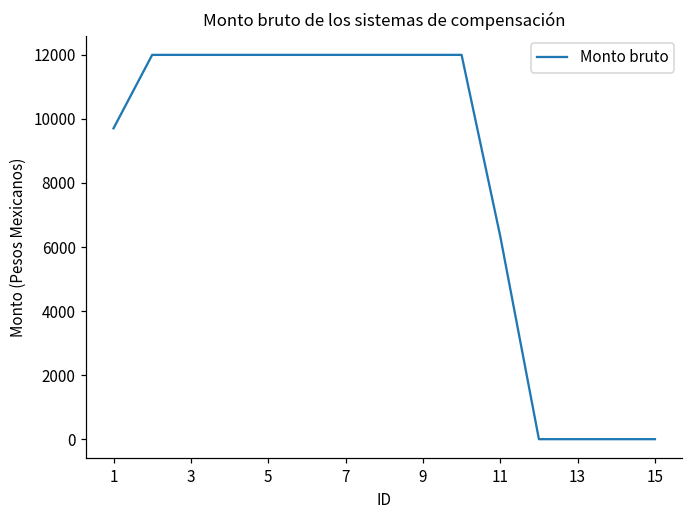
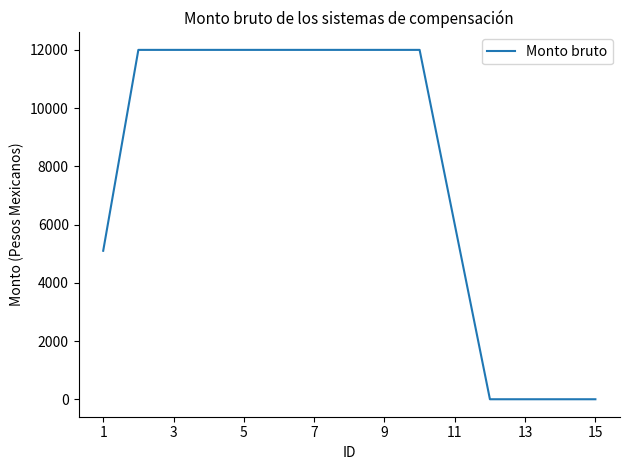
1: 9700 -> 5100
11: 6300 -> 6000
